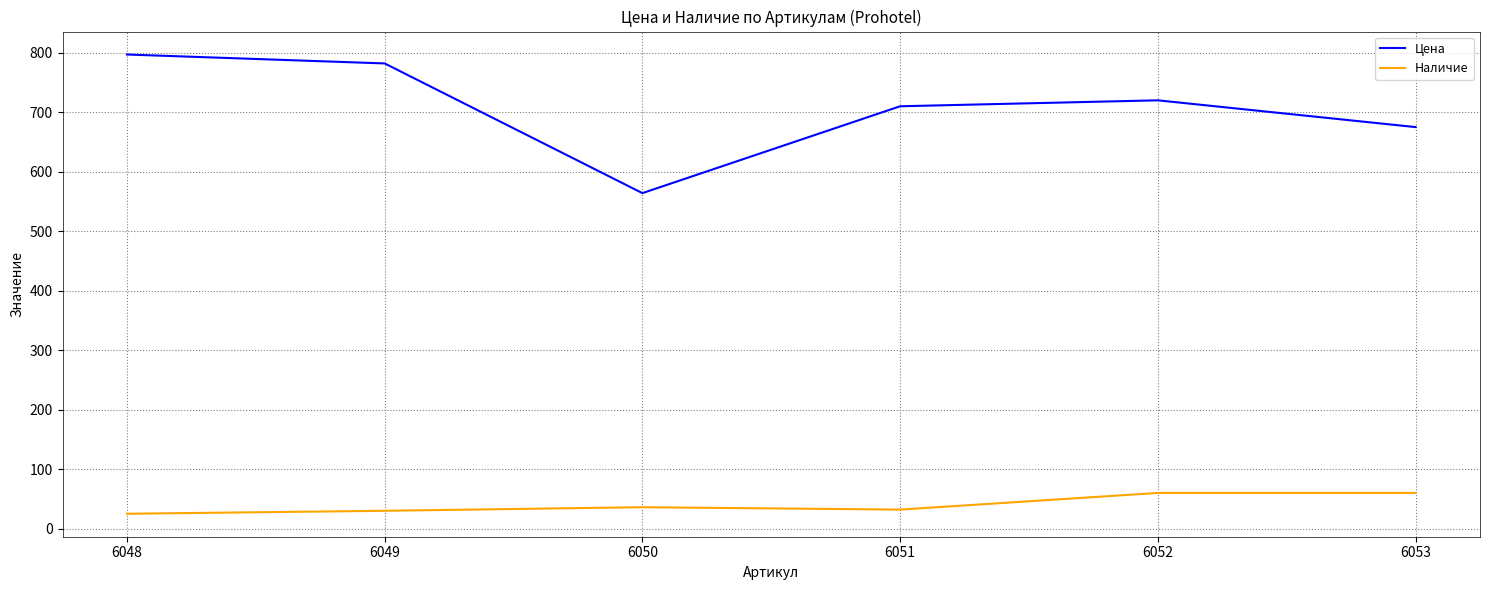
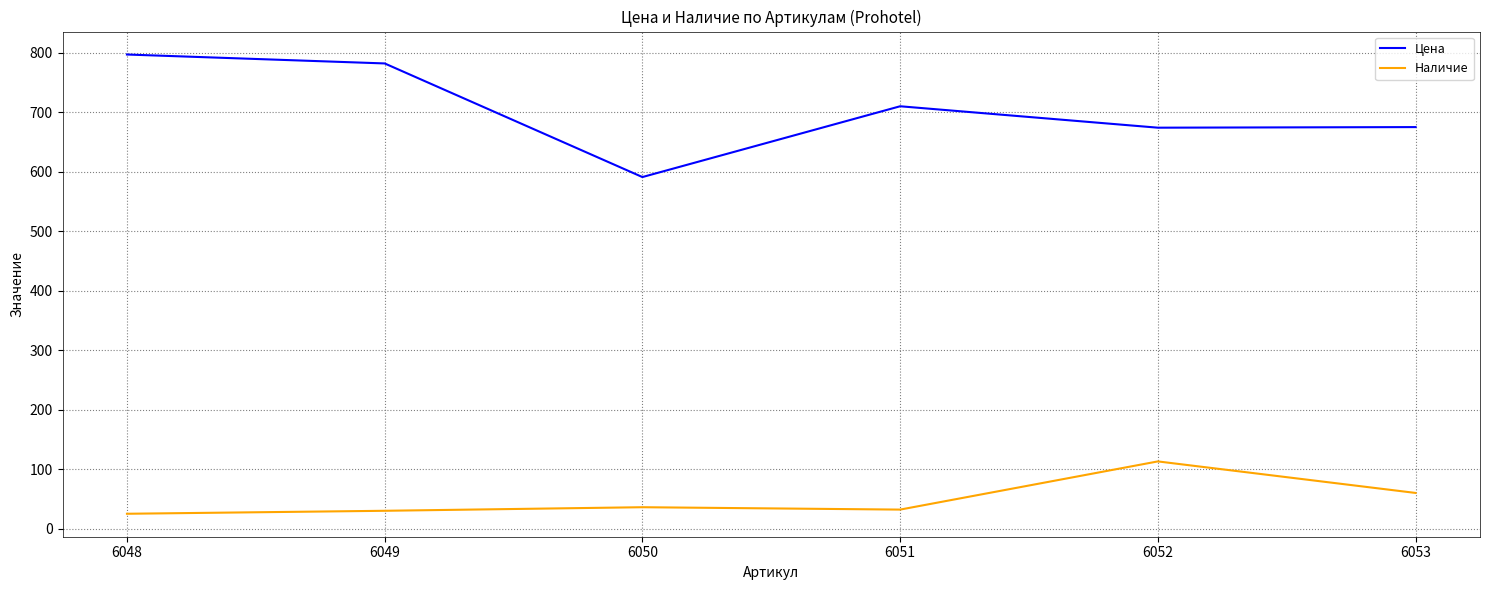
Цена, 6050: 560 -> 590
Цена, 6052: 720 -> 670
Наличие, 6052: 60 -> 110
